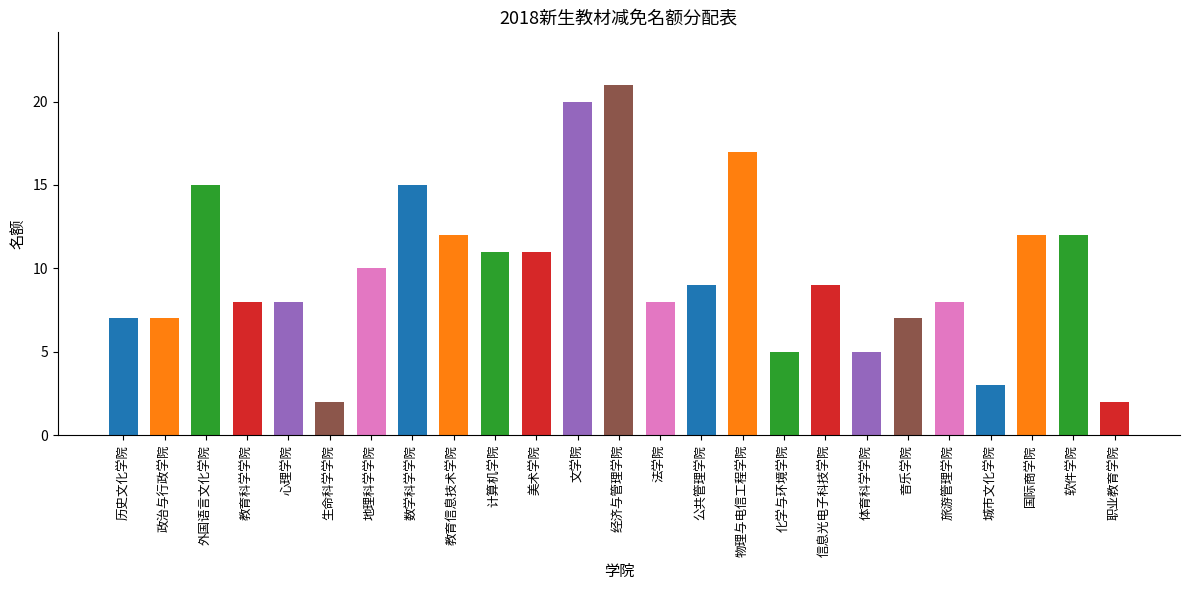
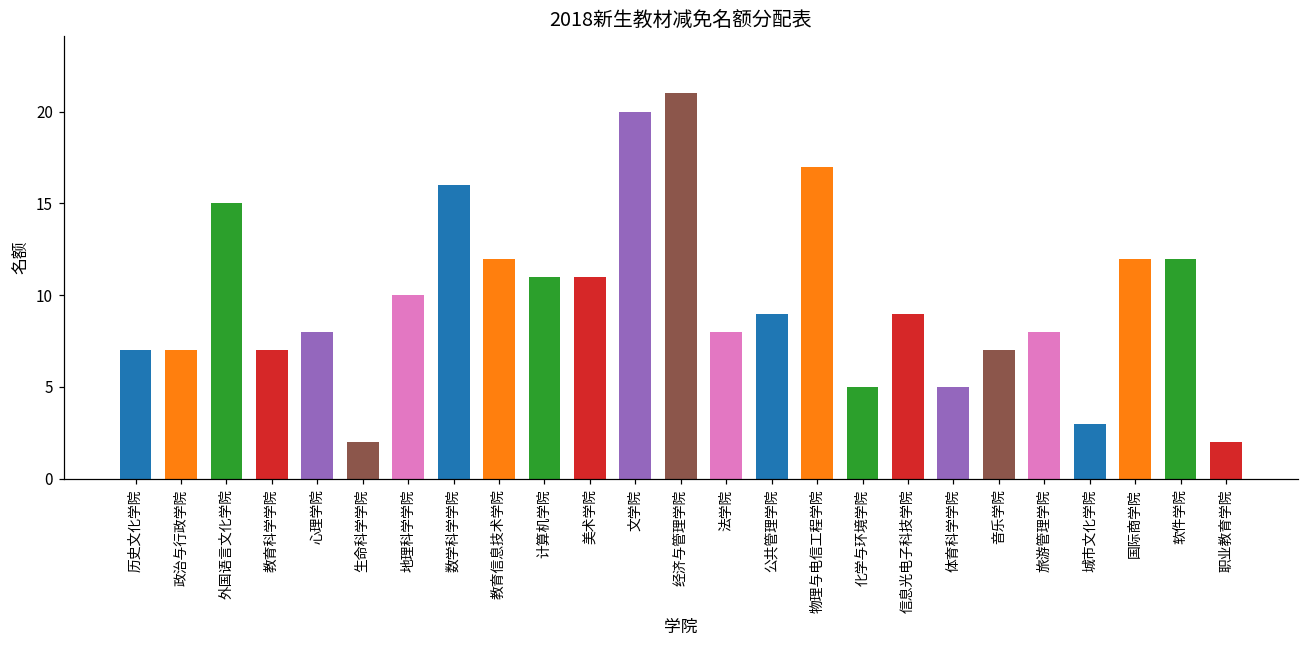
教育科学学院: 8 -> 7
数学科学学院: 15 -> 16
